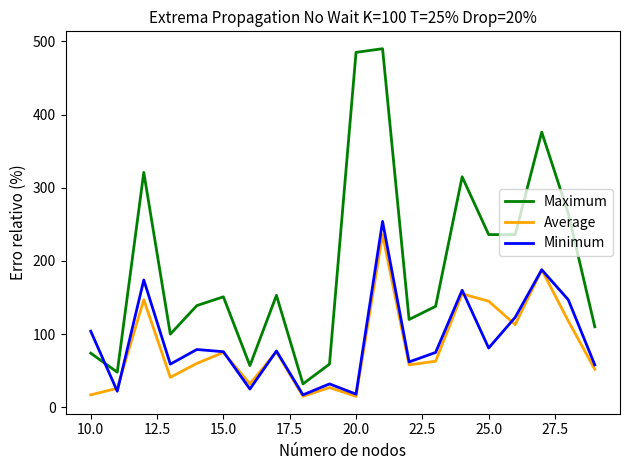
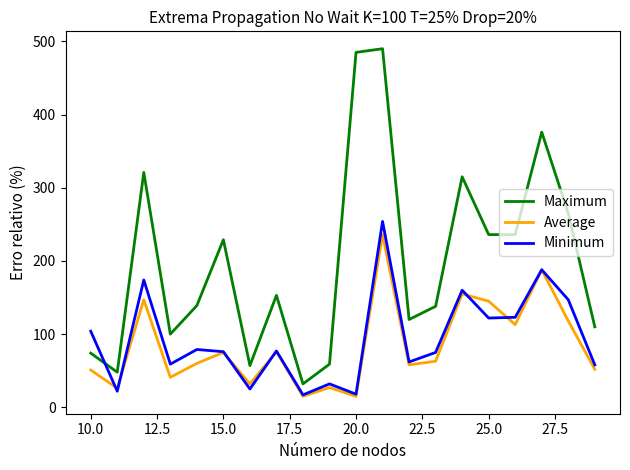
Average, 10.0: 20 -> 50
Maximum, 15.0: 150 -> 230
Minimum, 25.0: 80 -> 120
